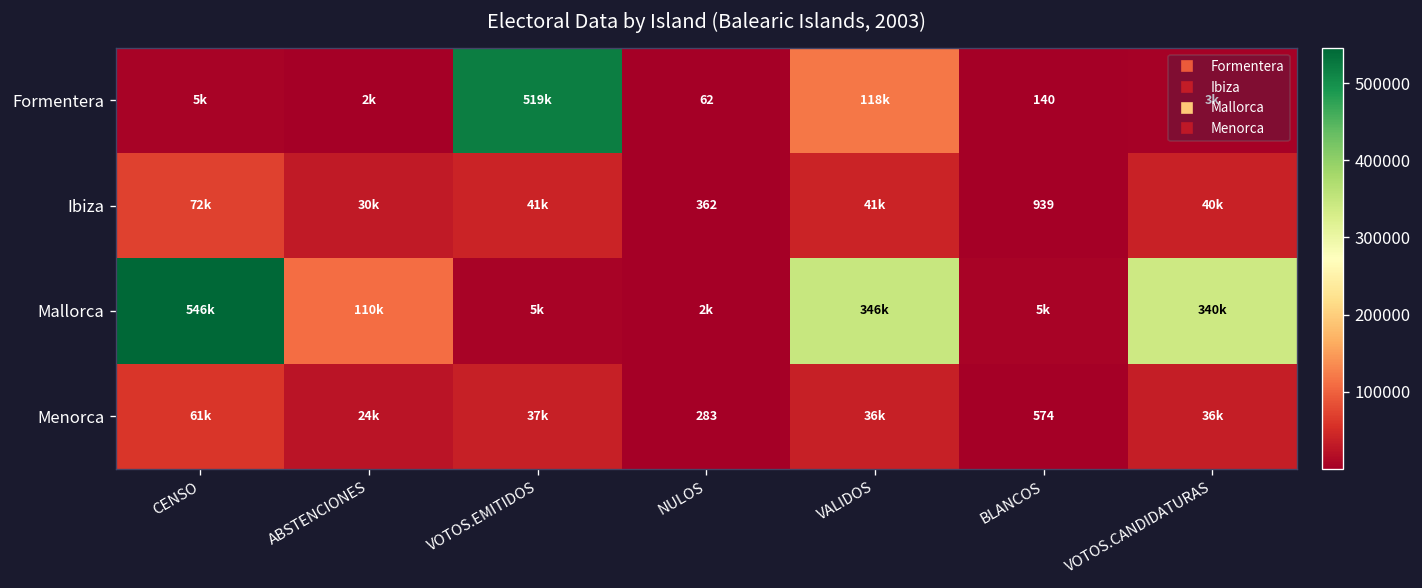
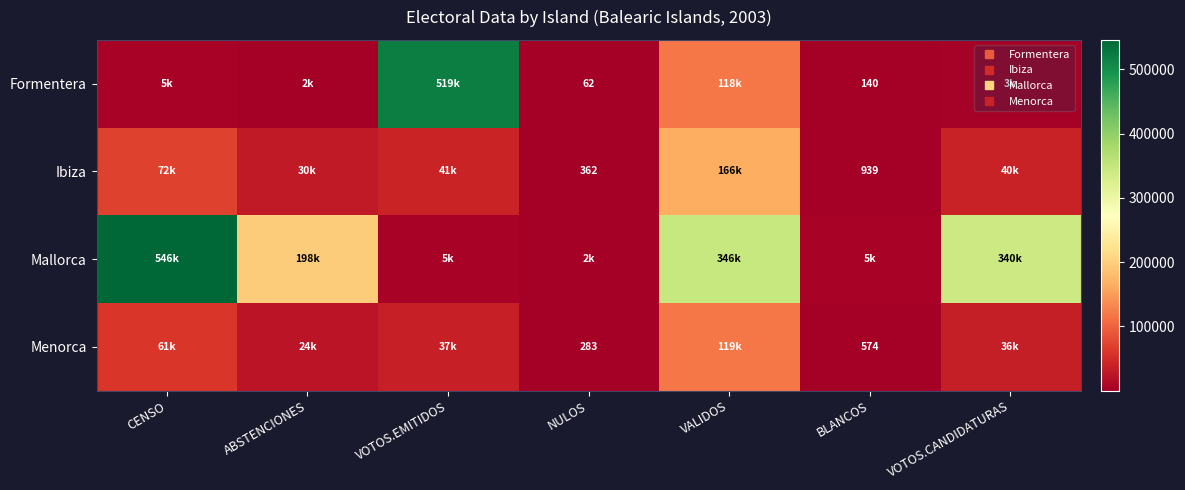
Ibiza, VALIDOS: 41k -> 166k
Mallorca, ABSTENCIONES: 110k -> 198k
Menorca, VALIDOS: 36k -> 119k
